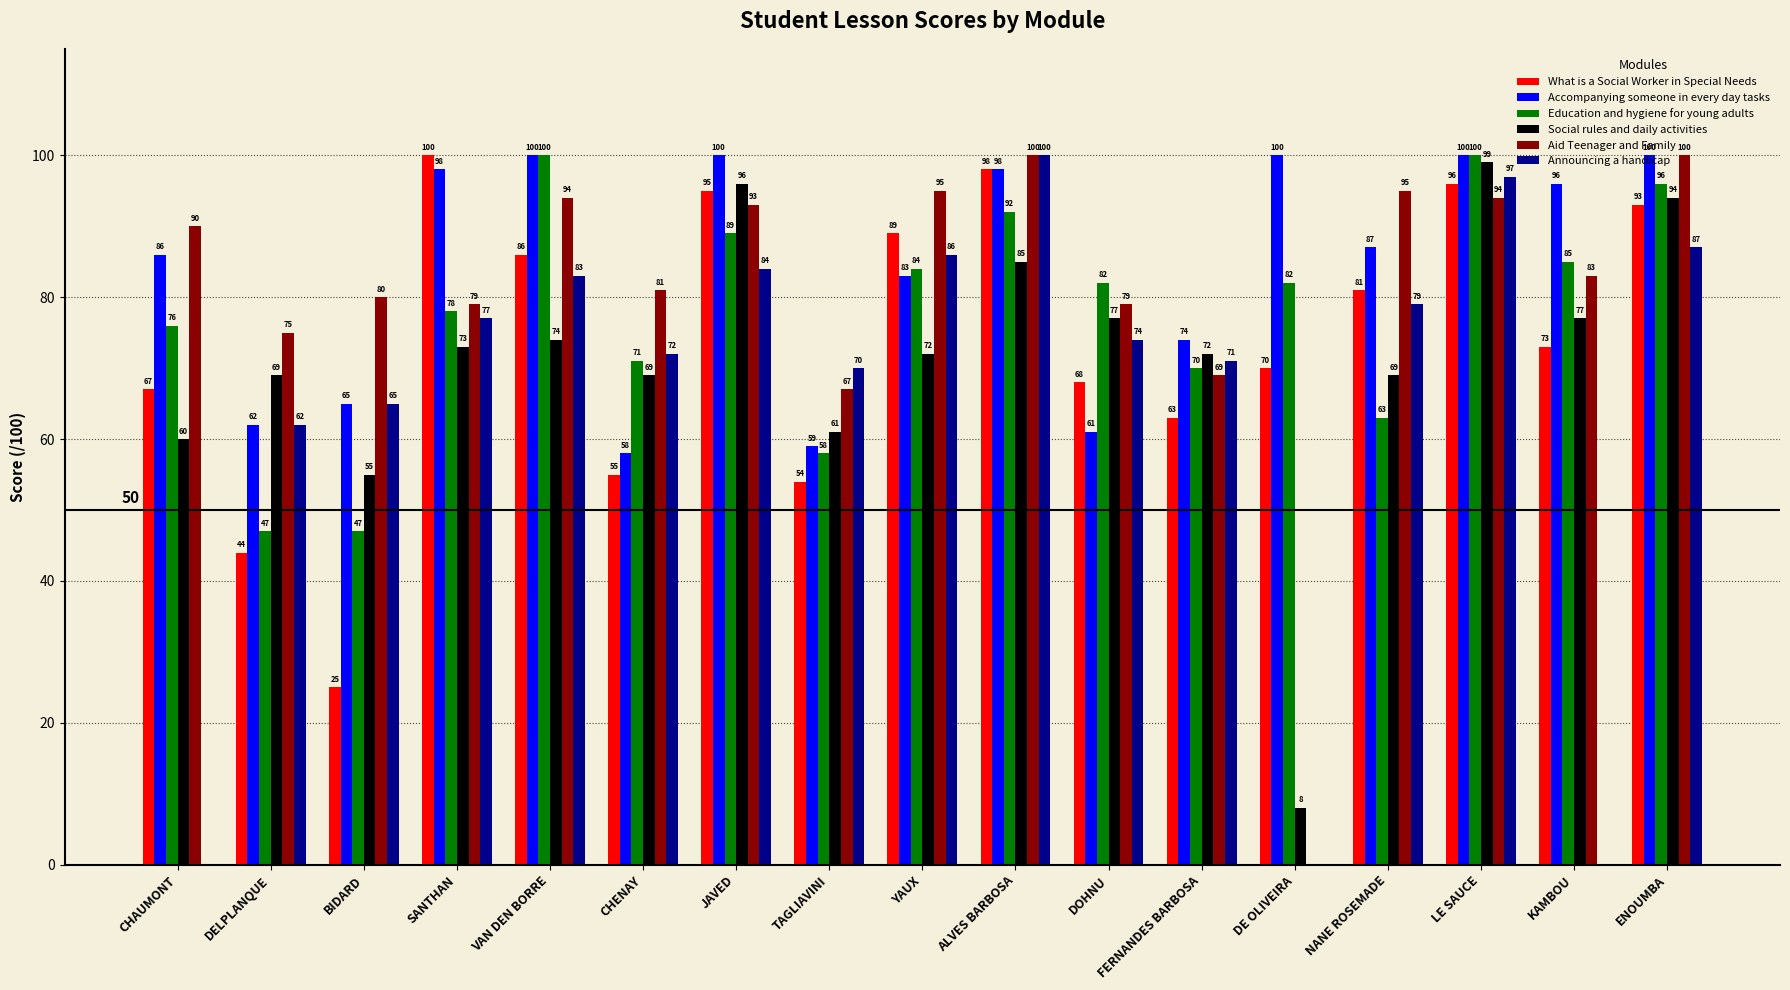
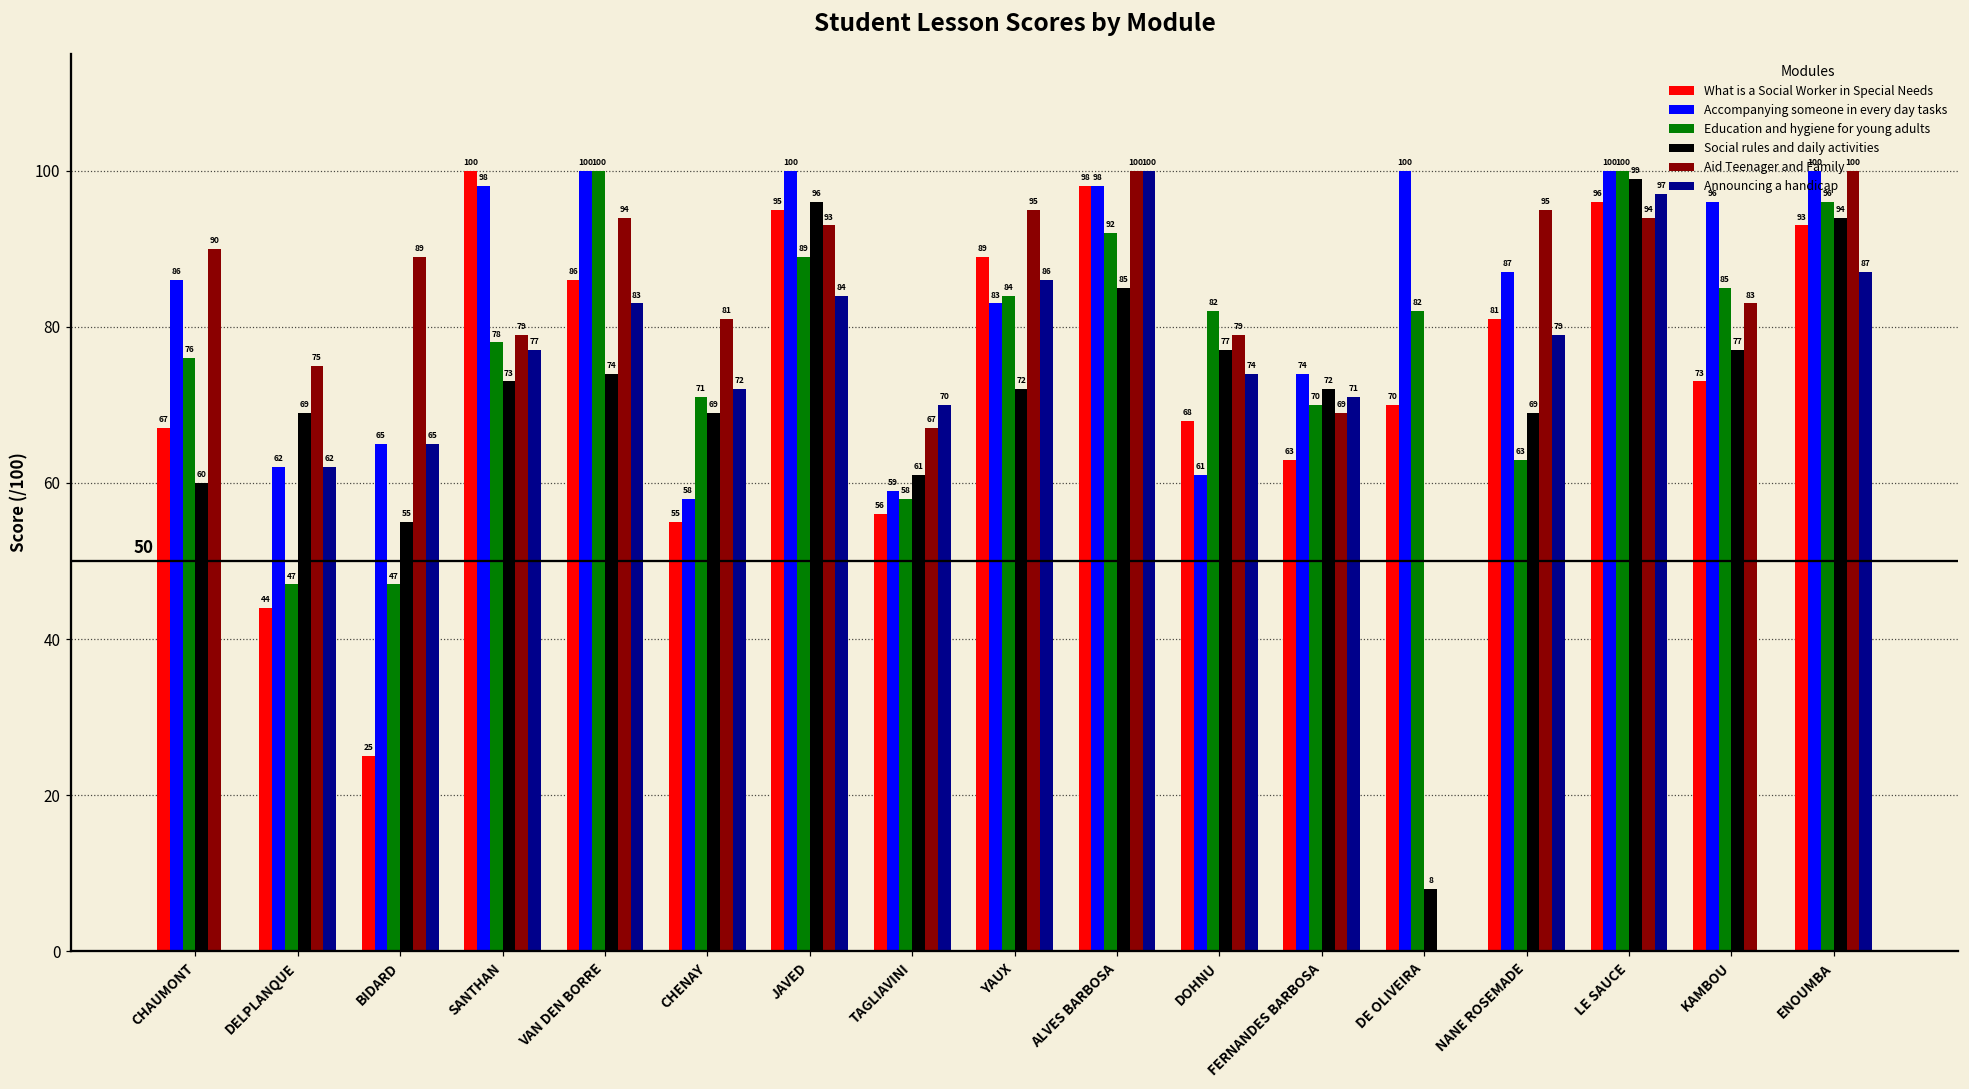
Aid Teenager and Family, BIDARD: 80 -> 89
What is a Social Worker in Special Needs, TAGLIAVINI: 54 -> 56
